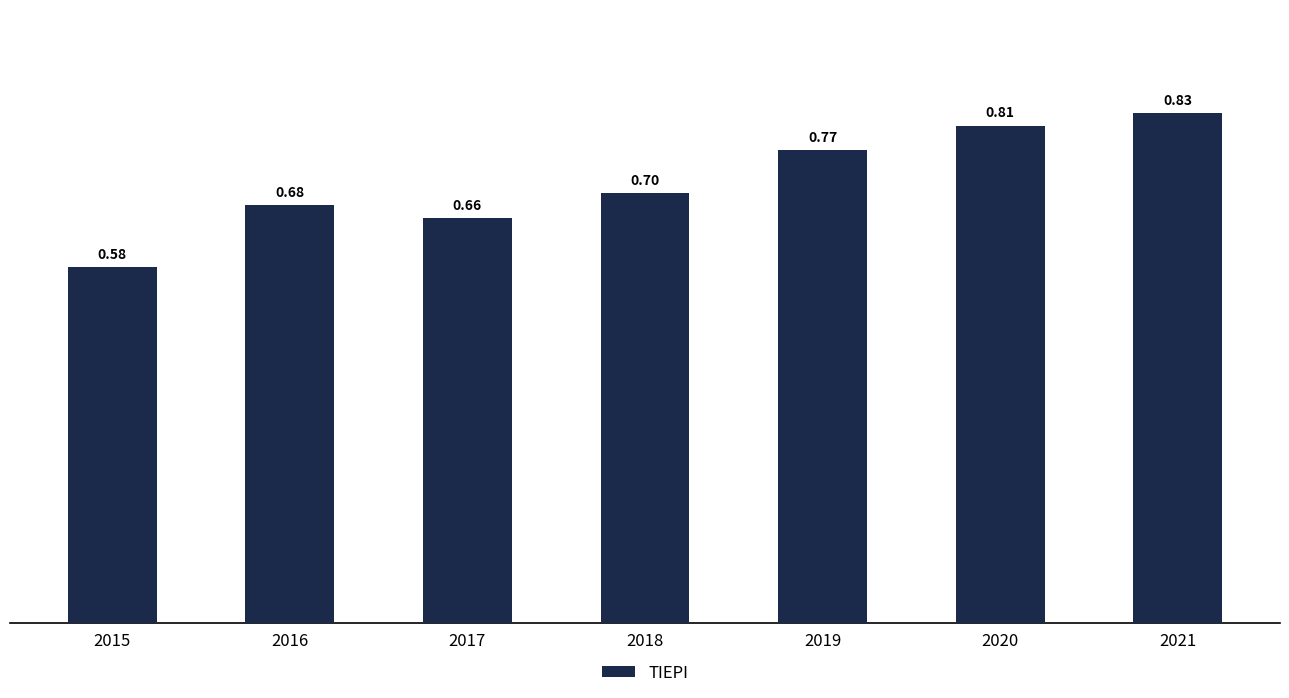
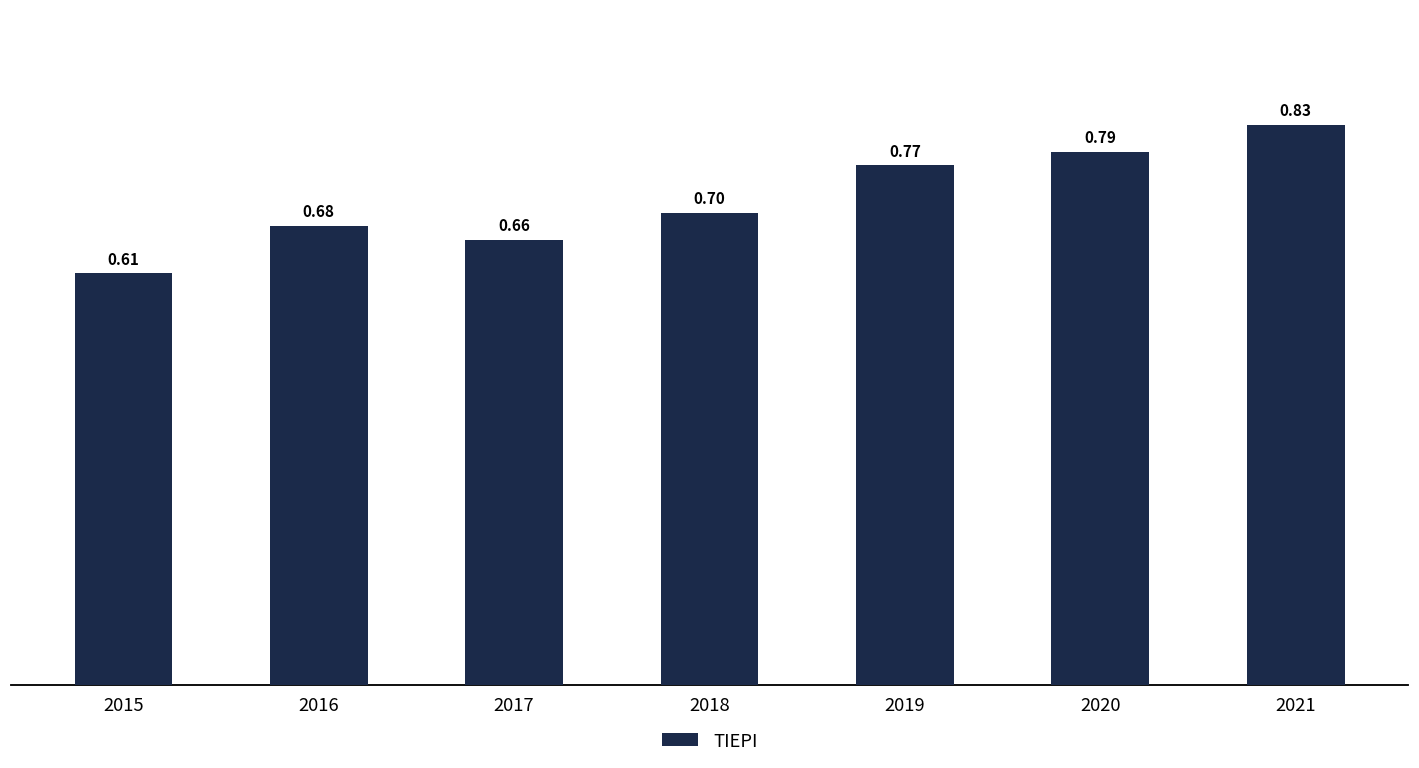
2015: 0.58 -> 0.61
2020: 0.81 -> 0.79
